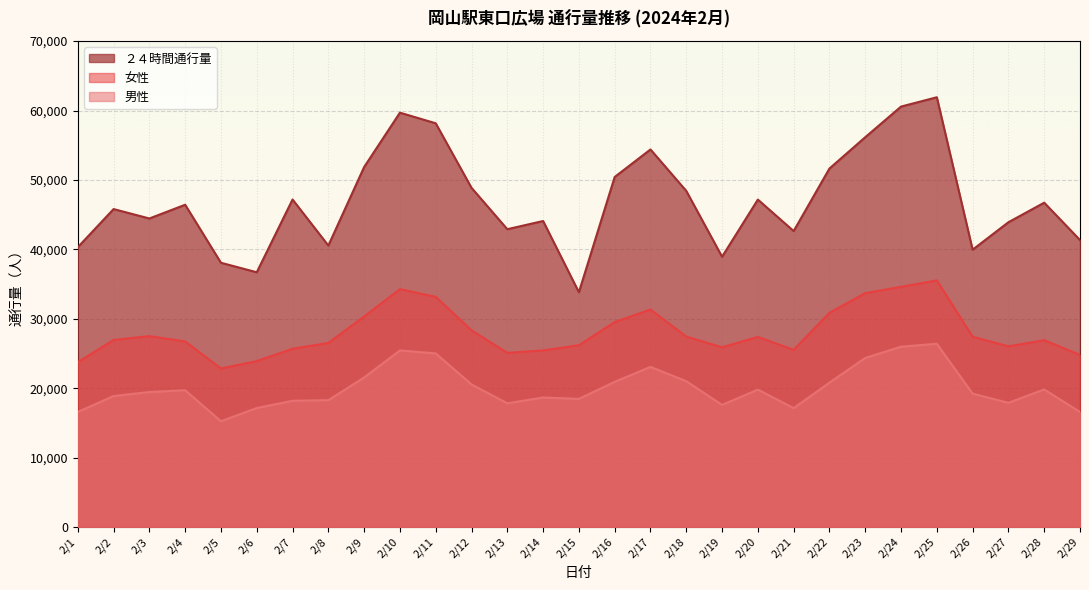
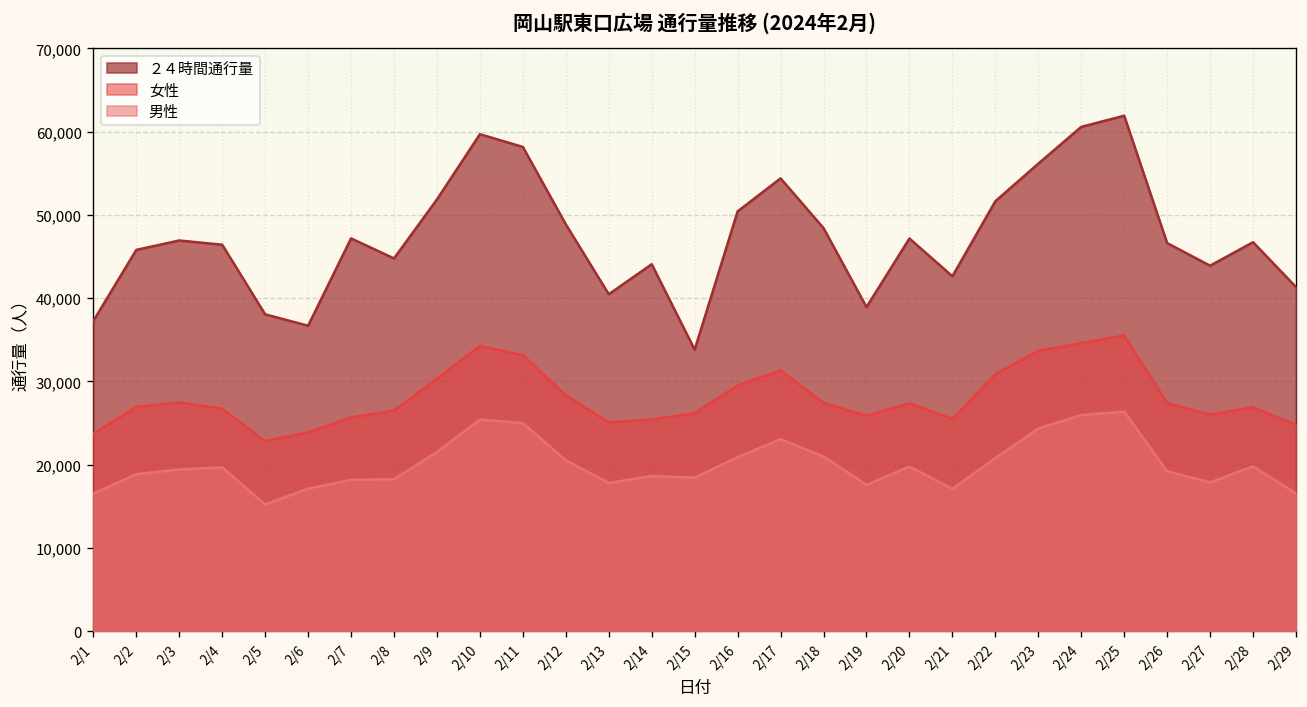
２４時間通行量, 2/1: 40,000 -> 37,000
２４時間通行量, 2/3: 44,000 -> 47,000
２４時間通行量, 2/8: 41,000 -> 45,000
２４時間通行量, 2/13: 43,000 -> 40,000
２４時間通行量, 2/26: 40,000 -> 47,000
